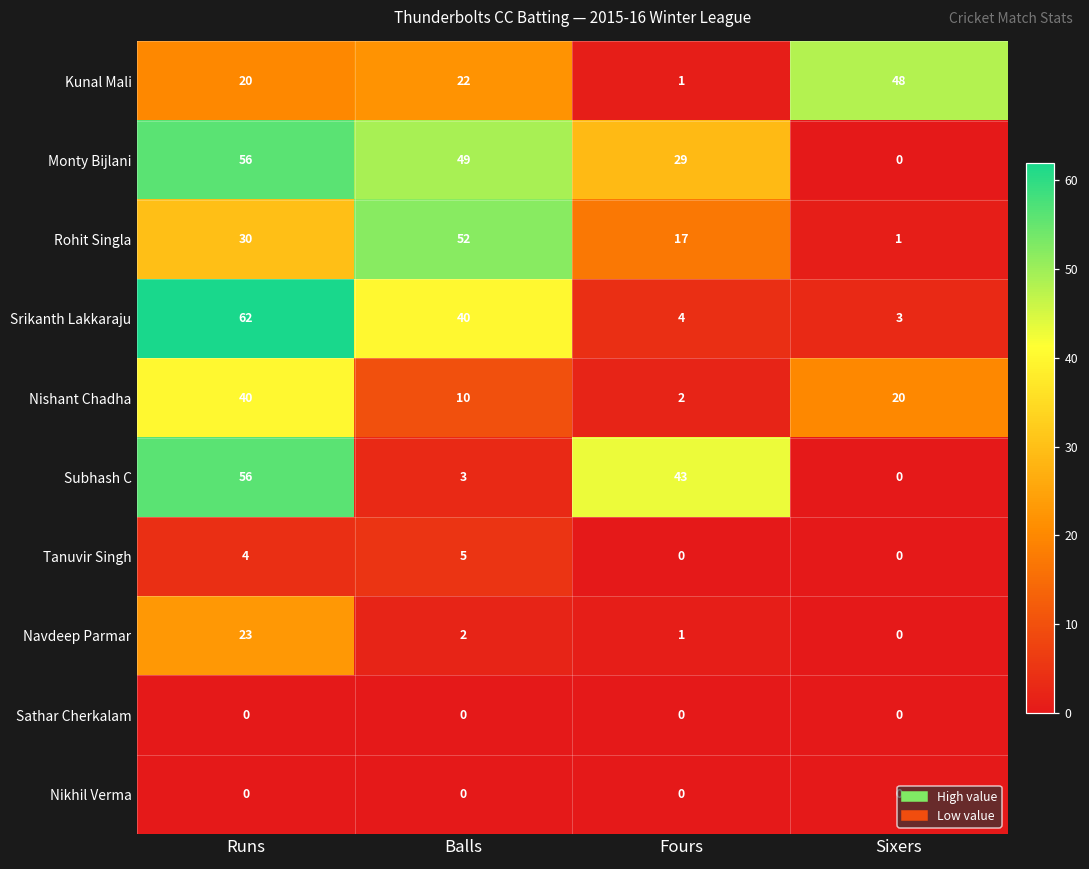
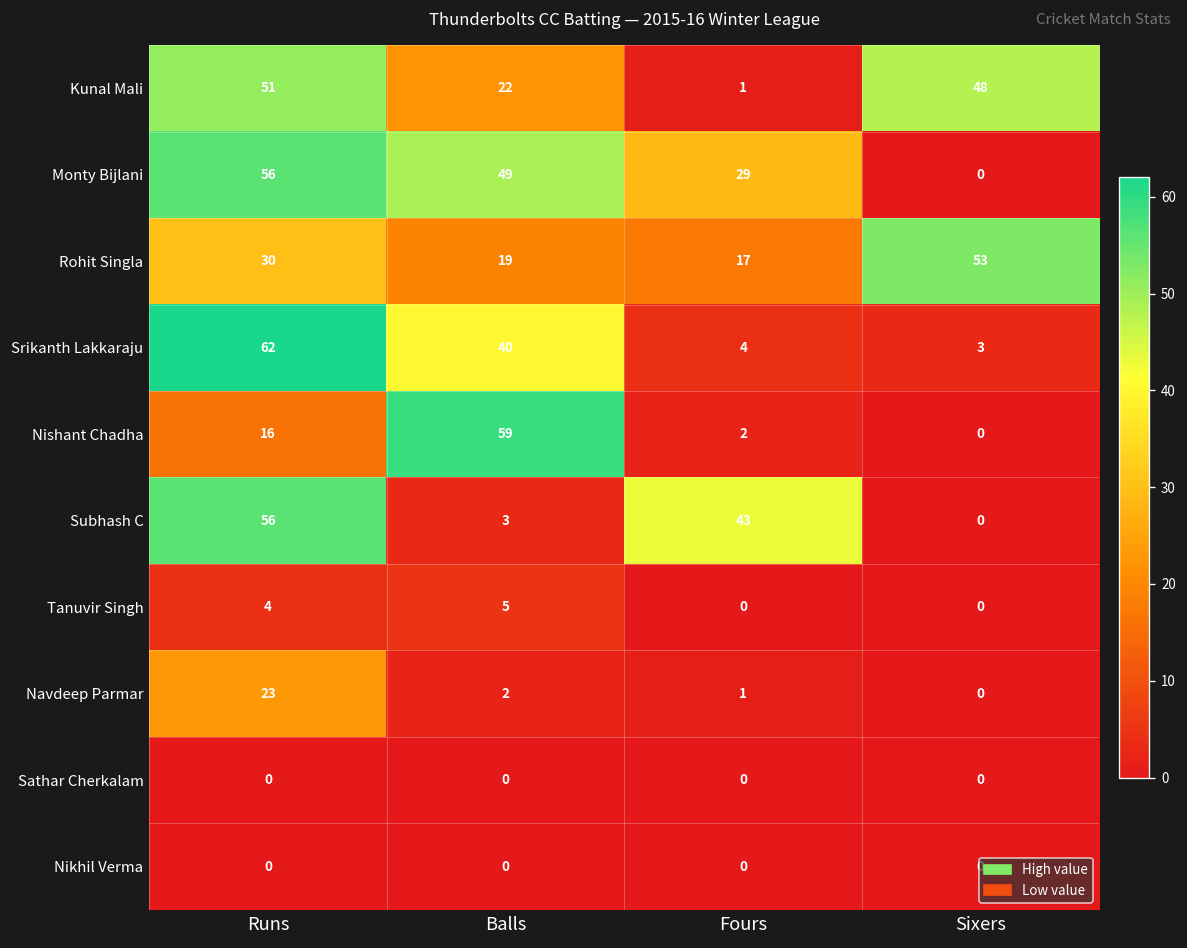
Kunal Mali, Runs: 20 -> 51
Rohit Singla, Balls: 52 -> 19
Rohit Singla, Sixers: 1 -> 53
Nishant Chadha, Runs: 40 -> 16
Nishant Chadha, Balls: 10 -> 59
Nishant Chadha, Sixers: 20 -> 0
